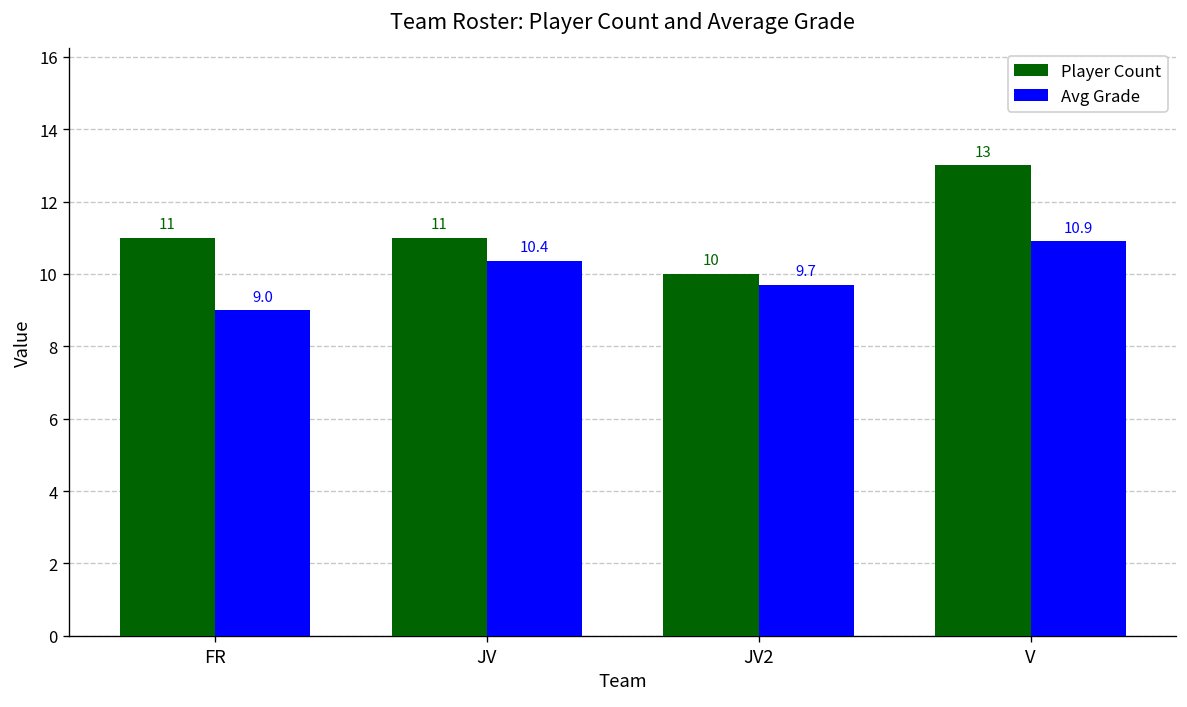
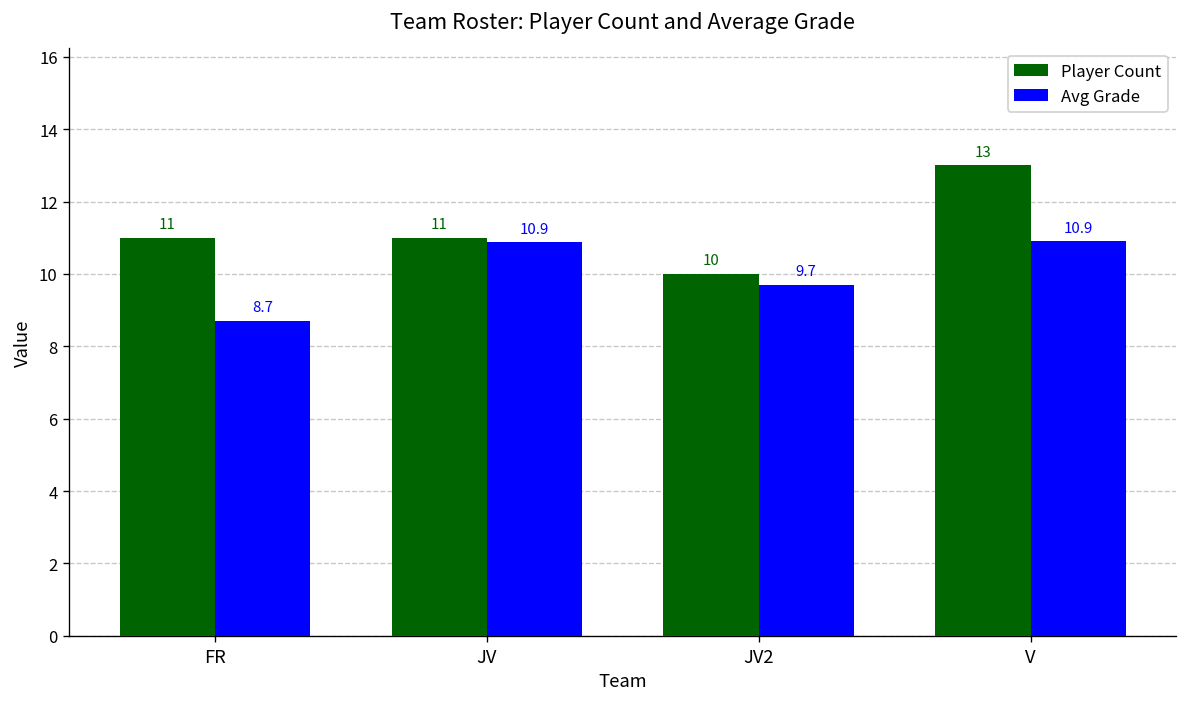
Avg Grade, FR: 9.0 -> 8.7
Avg Grade, JV: 10.4 -> 10.9
